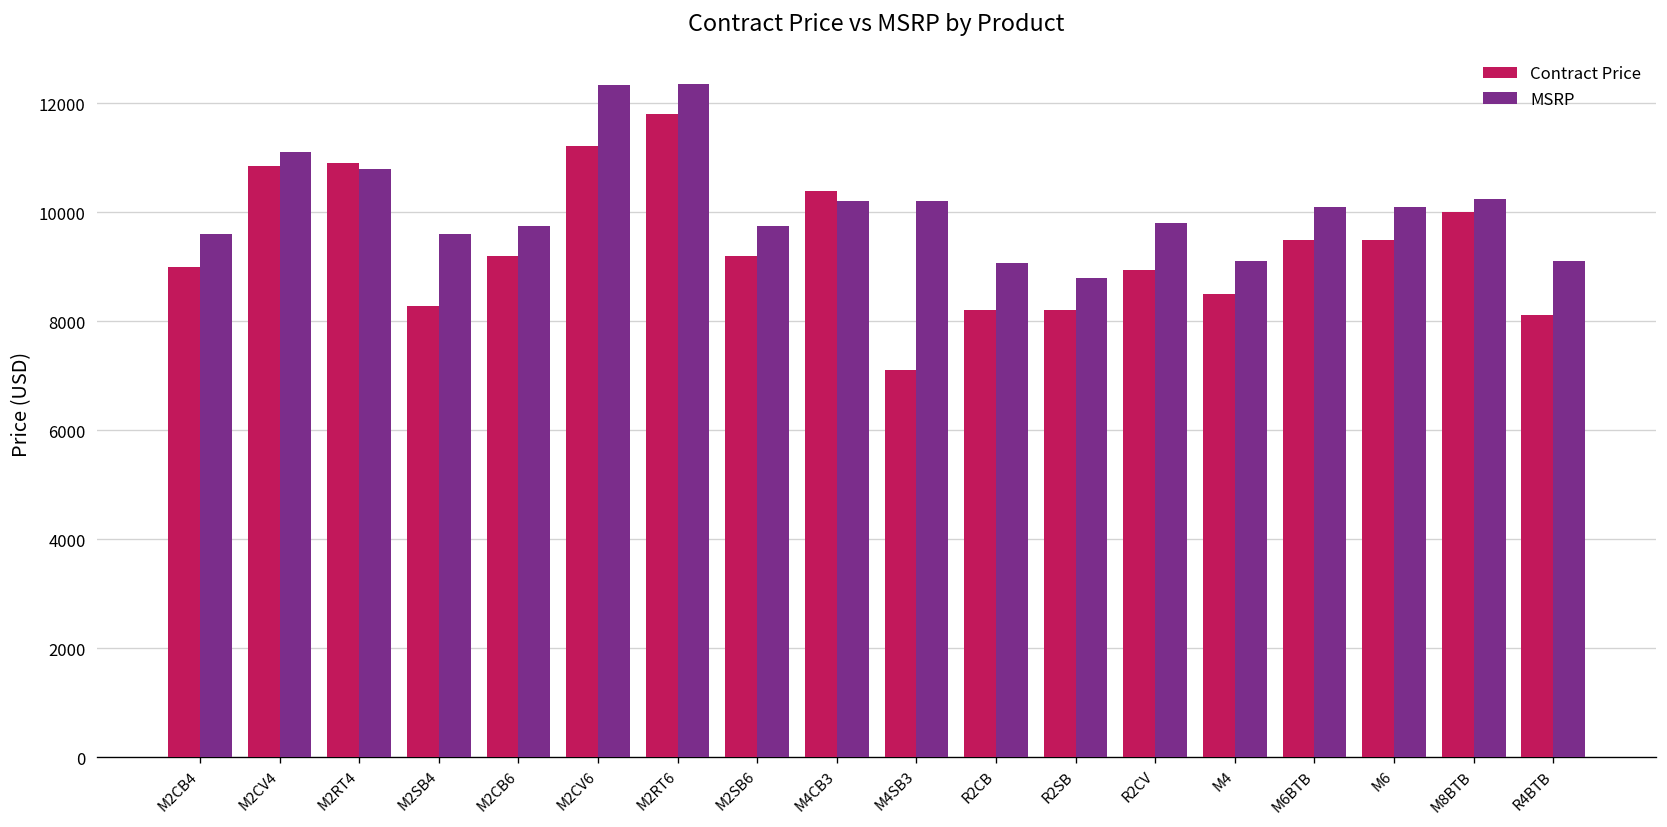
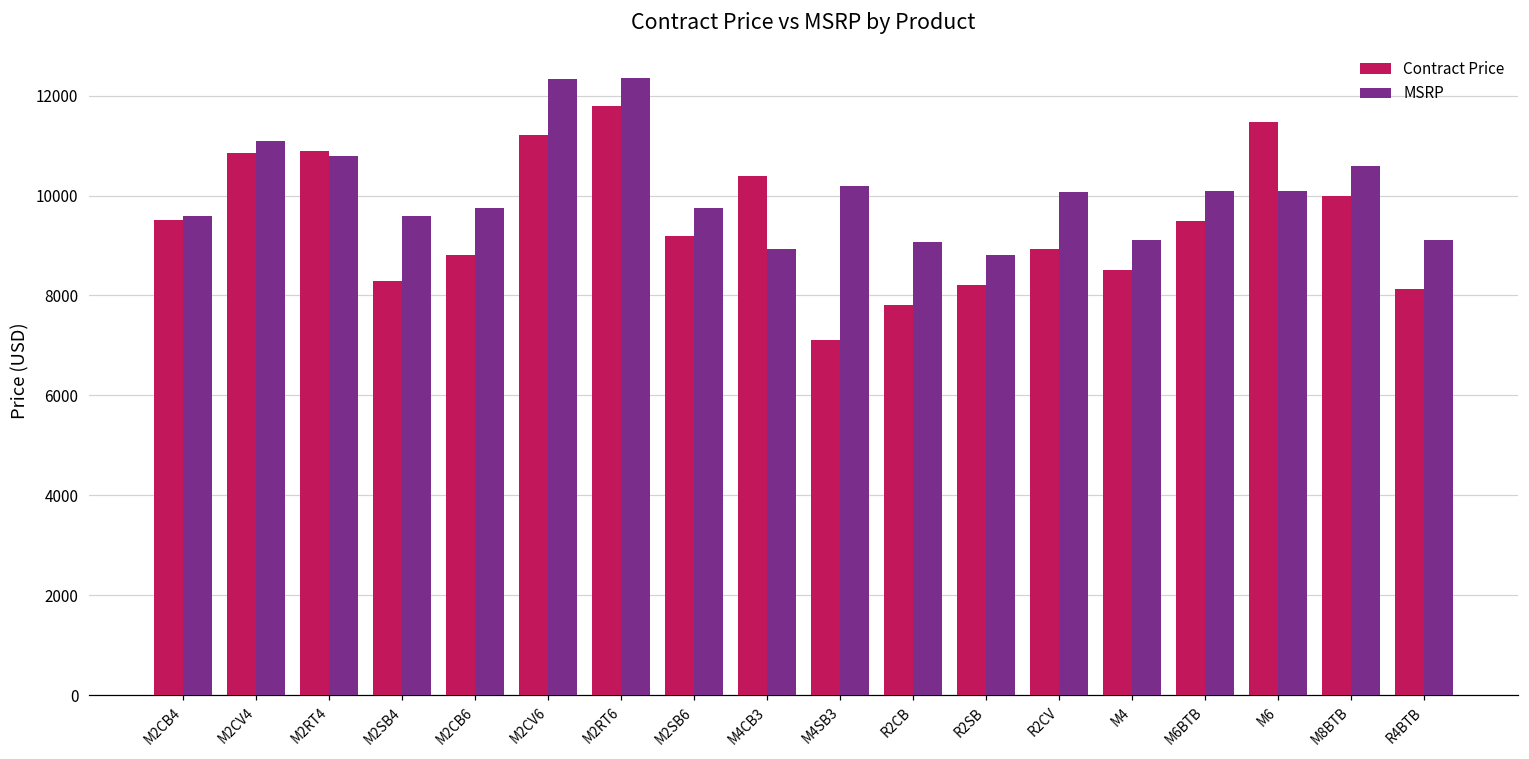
Contract Price, M2CB4: 9000 -> 9500
Contract Price, M2CB6: 9200 -> 8800
MSRP, M4CB3: 10200 -> 8900
Contract Price, R2CB: 8200 -> 7800
MSRP, R2CV: 9800 -> 10100
Contract Price, M6: 9500 -> 11500
MSRP, M8BTB: 10200 -> 10600
